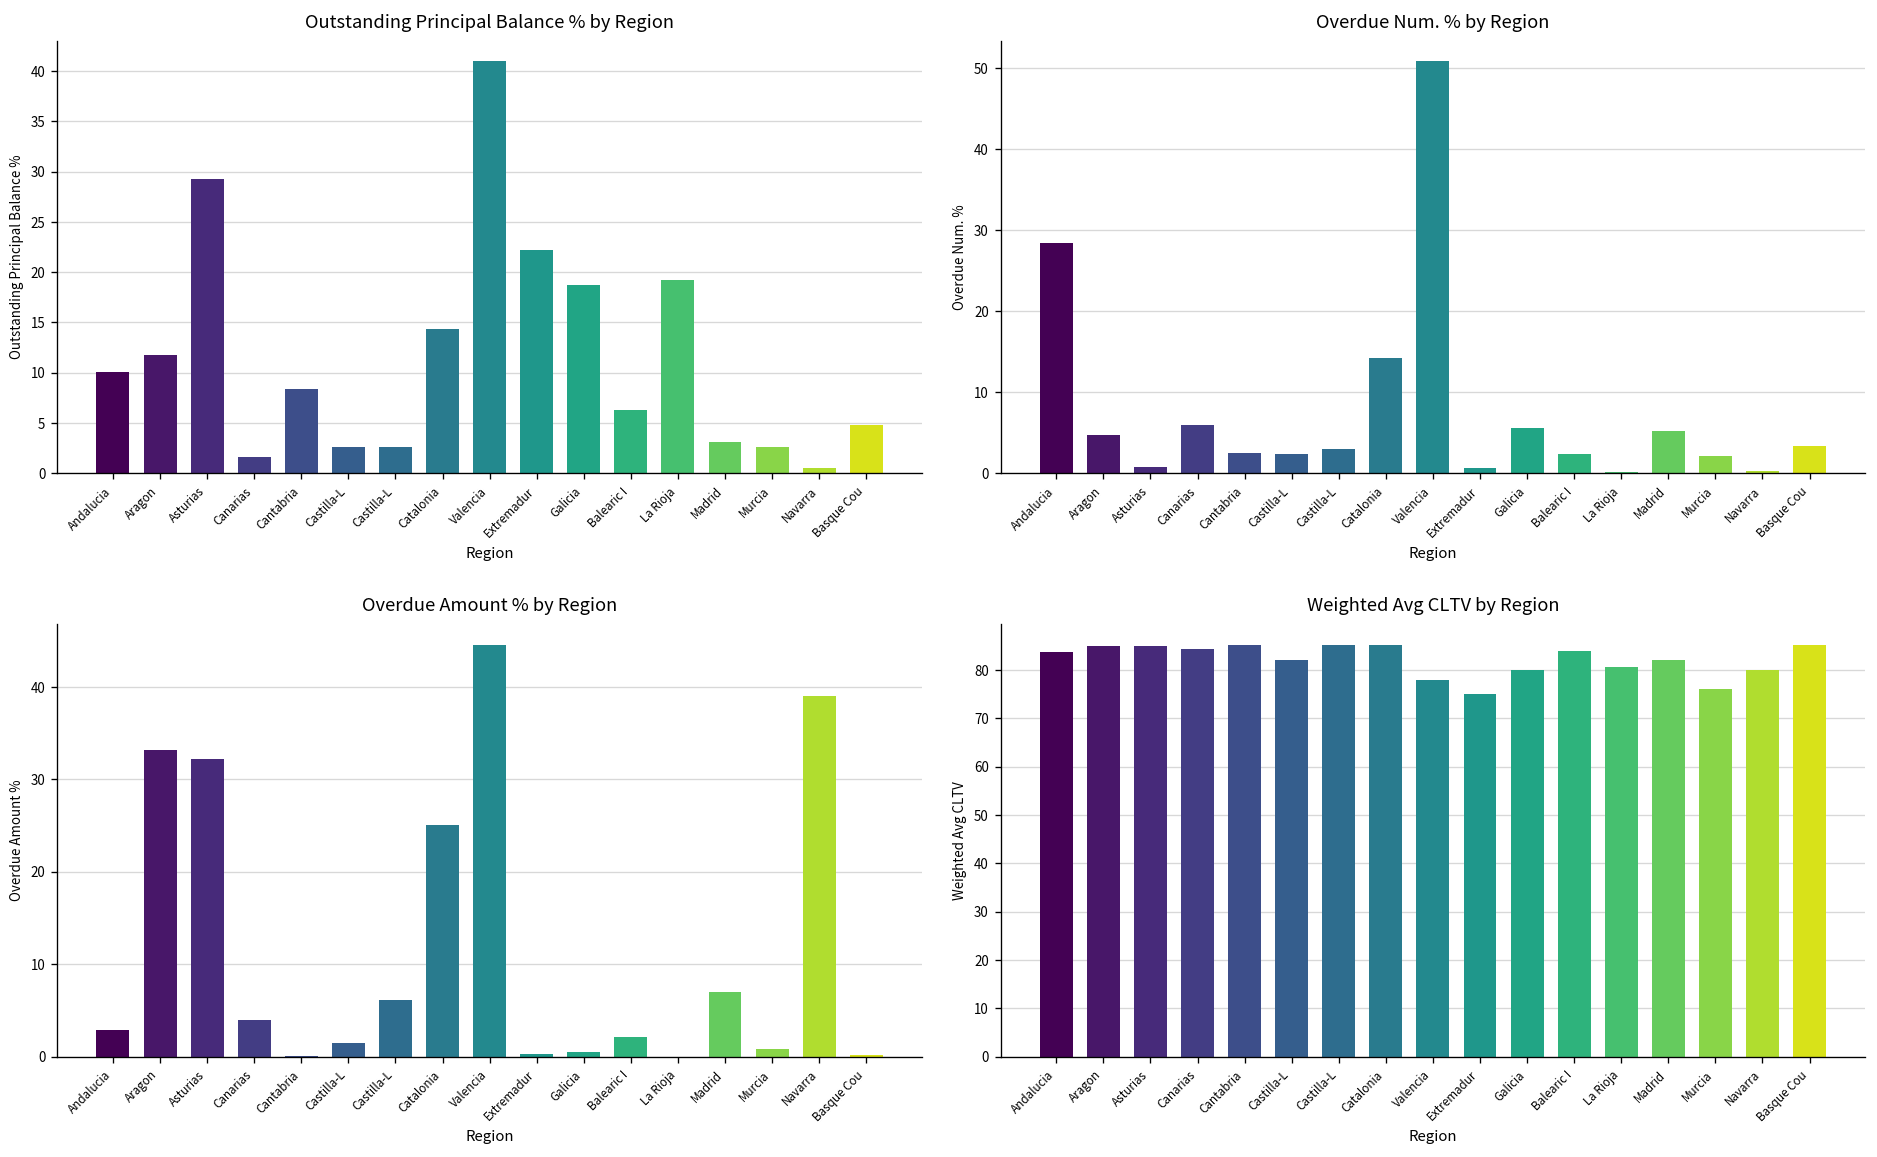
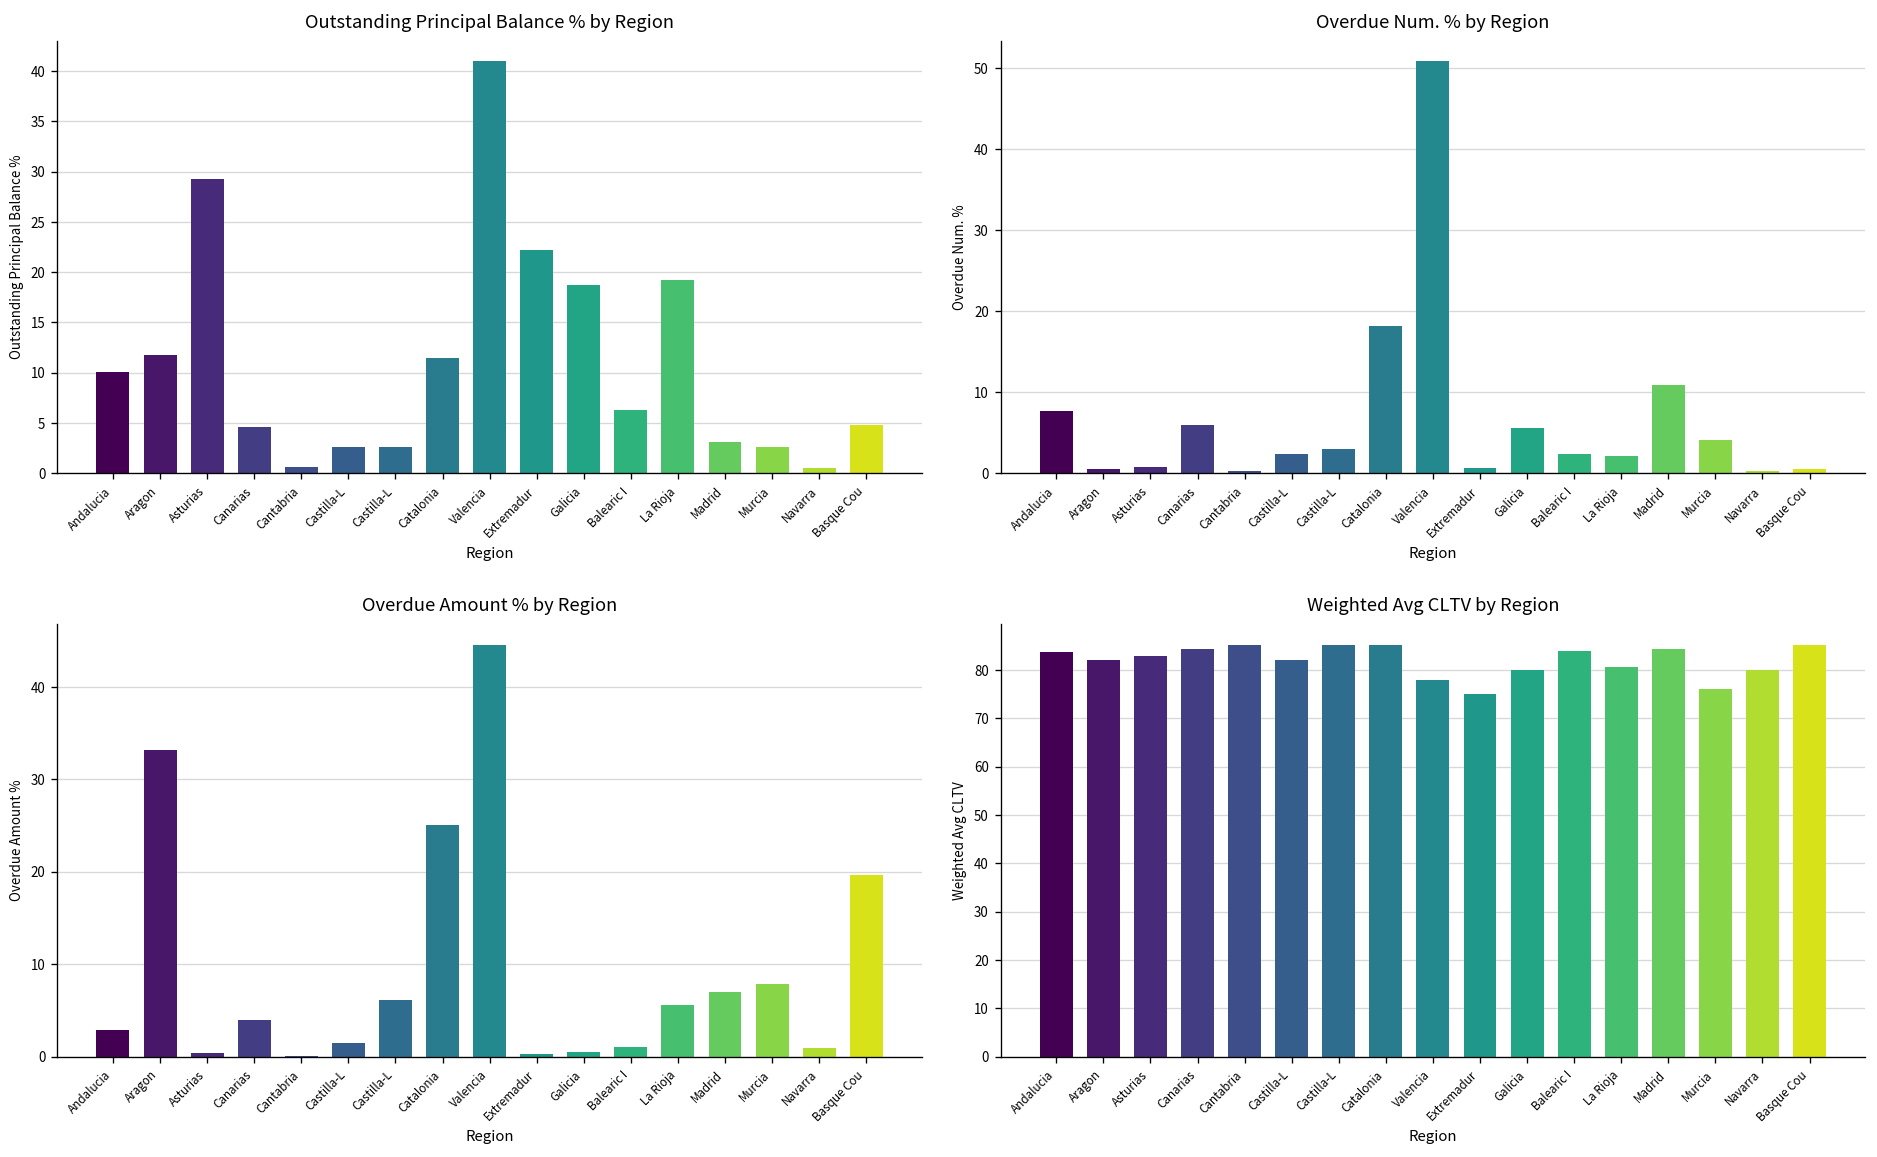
Outstanding Principal Balance % by Region, Canarias: 2 -> 5
Outstanding Principal Balance % by Region, Cantabria: 8 -> 1
Outstanding Principal Balance % by Region, Catalonia: 14 -> 11
Overdue Num. % by Region, Andalucia: 28 -> 8
Overdue Num. % by Region, Aragon: 5 -> 0
Overdue Num. % by Region, Cantabria: 2 -> 0
Overdue Num. % by Region, Catalonia: 14 -> 18
Overdue Num. % by Region, La Rioja: 0 -> 2
Overdue Num. % by Region, Madrid: 5 -> 11
Overdue Num. % by Region, Murcia: 2 -> 4
Overdue Num. % by Region, Basque Cou: 3 -> 0
Overdue Amount % by Region, Asturias: 32 -> 0
Overdue Amount % by Region, Balearic I: 2 -> 1
Overdue Amount % by Region, La Rioja: 0 -> 6
Overdue Amount % by Region, Murcia: 1 -> 8
Overdue Amount % by Region, Navarra: 39 -> 1
Overdue Amount % by Region, Basque Cou: 0 -> 20
Weighted Avg CLTV by Region, Aragon: 85 -> 82
Weighted Avg CLTV by Region, Asturias: 85 -> 83
Weighted Avg CLTV by Region, Madrid: 82 -> 84
